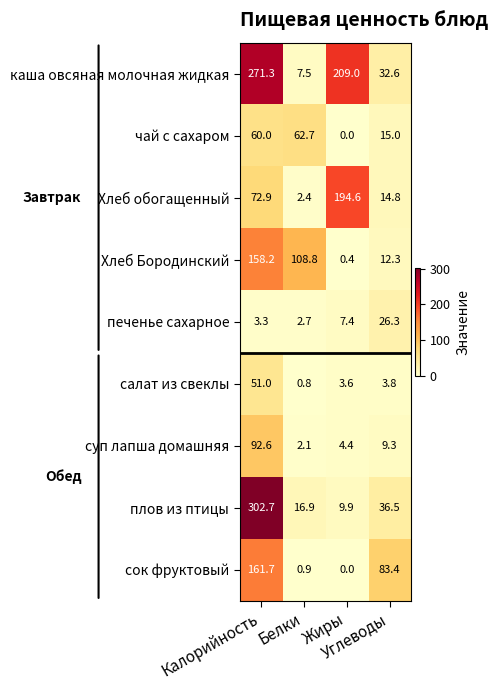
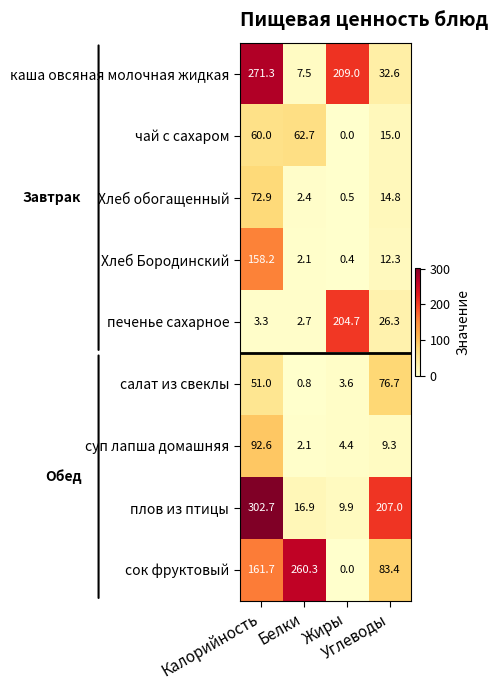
Хлеб обогащенный, Жиры: 194.6 -> 0.5
Хлеб Бородинский, Белки: 108.8 -> 2.1
печенье сахарное, Жиры: 7.4 -> 204.7
салат из свеклы, Углеводы: 3.8 -> 76.7
плов из птицы, Углеводы: 36.5 -> 207.0
сок фруктовый, Белки: 0.9 -> 260.3
